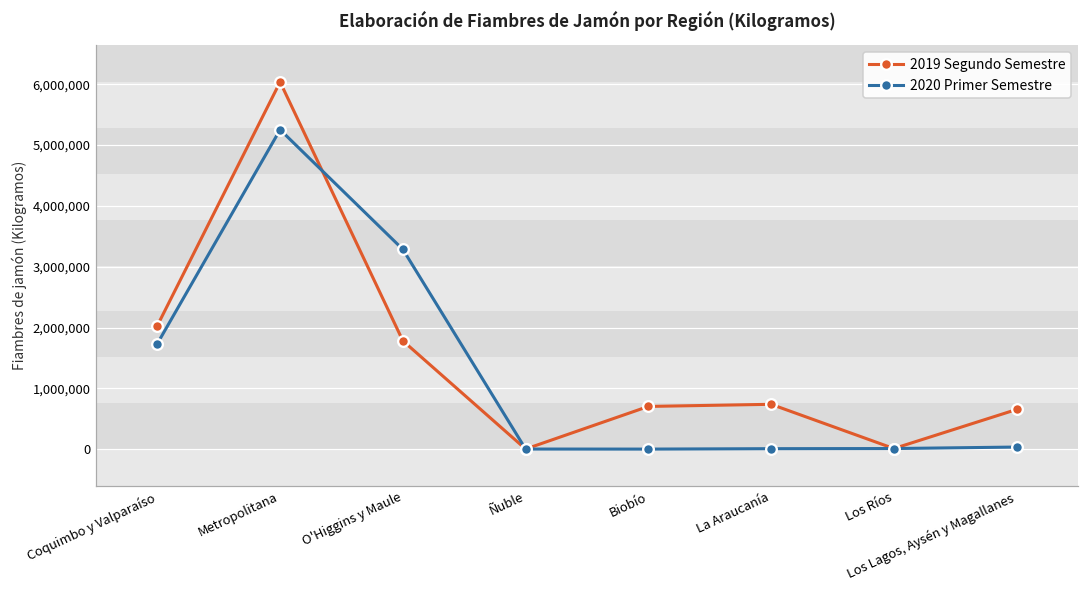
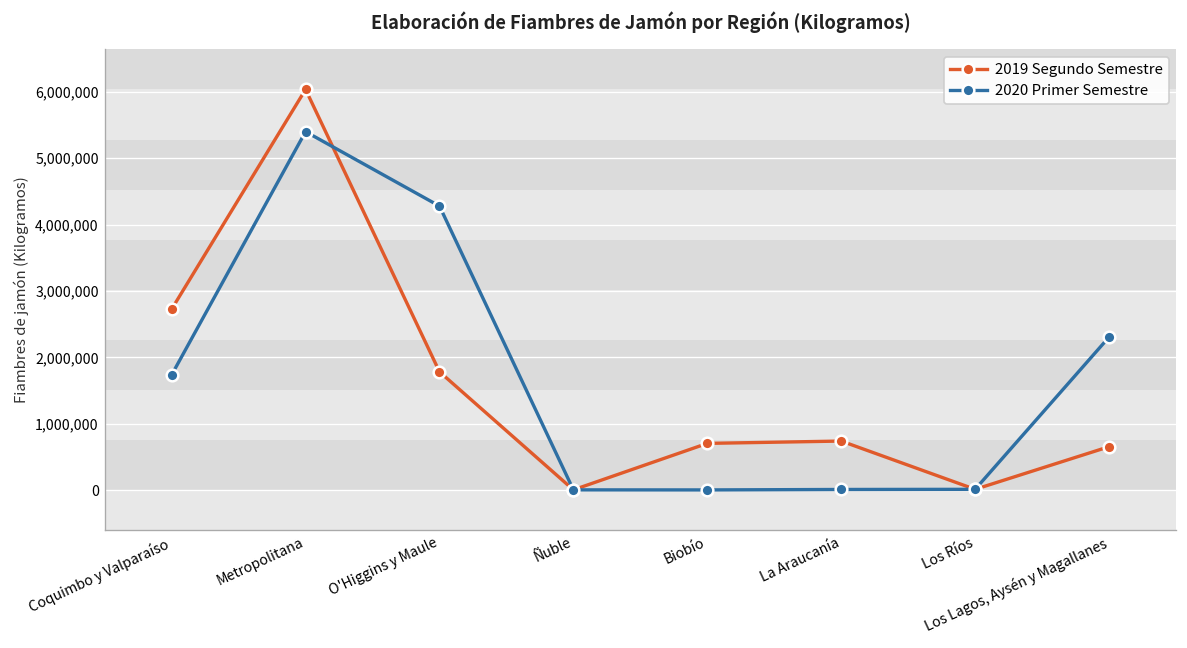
2019 Segundo Semestre, Coquimbo y Valparaíso: 2,000,000 -> 2,700,000
2020 Primer Semestre, Metropolitana: 5,300,000 -> 5,400,000
2020 Primer Semestre, O'Higgins y Maule: 3,300,000 -> 4,300,000
2020 Primer Semestre, Los Lagos, Aysén y Magallanes: 0 -> 2,300,000
